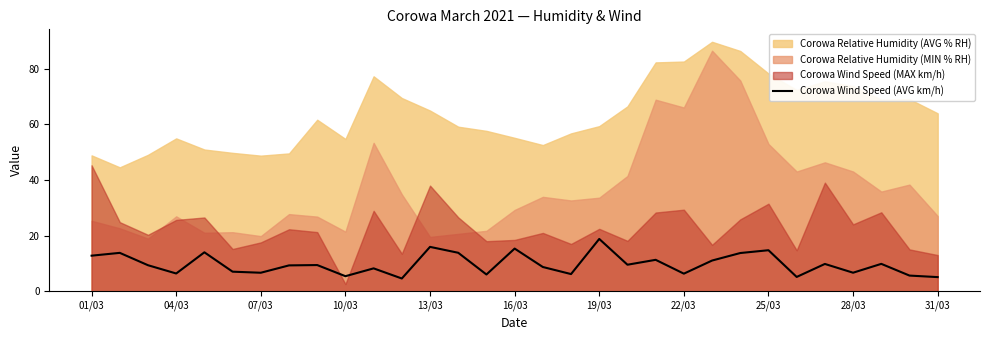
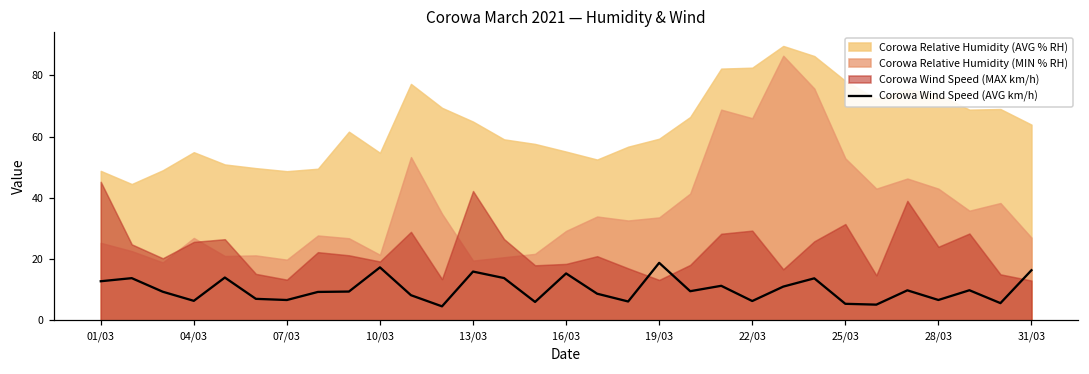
Corowa Wind Speed (MAX km/h), 07/03: 18 -> 13
Corowa Wind Speed (AVG km/h), 10/03: 5 -> 17
Corowa Wind Speed (MAX km/h), 10/03: 3 -> 19
Corowa Wind Speed (MAX km/h), 13/03: 38 -> 42
Corowa Wind Speed (MAX km/h), 19/03: 22 -> 13
Corowa Wind Speed (AVG km/h), 25/03: 15 -> 5
Corowa Wind Speed (AVG km/h), 31/03: 5 -> 16
